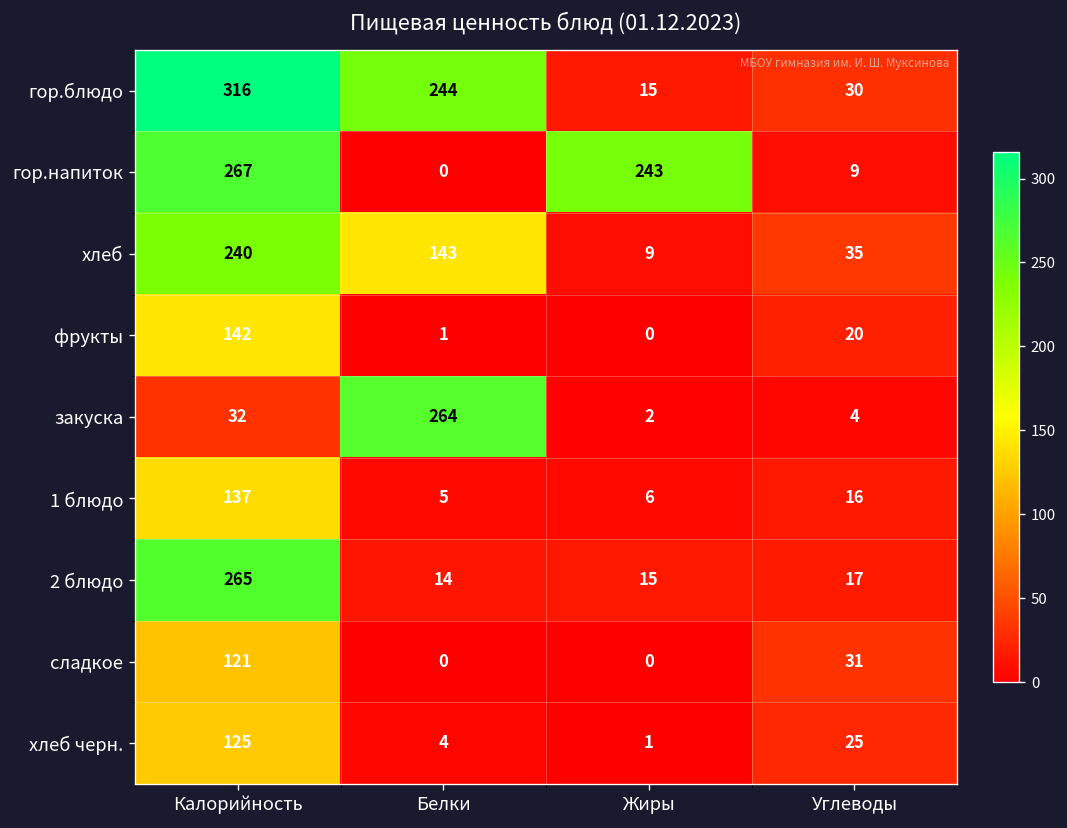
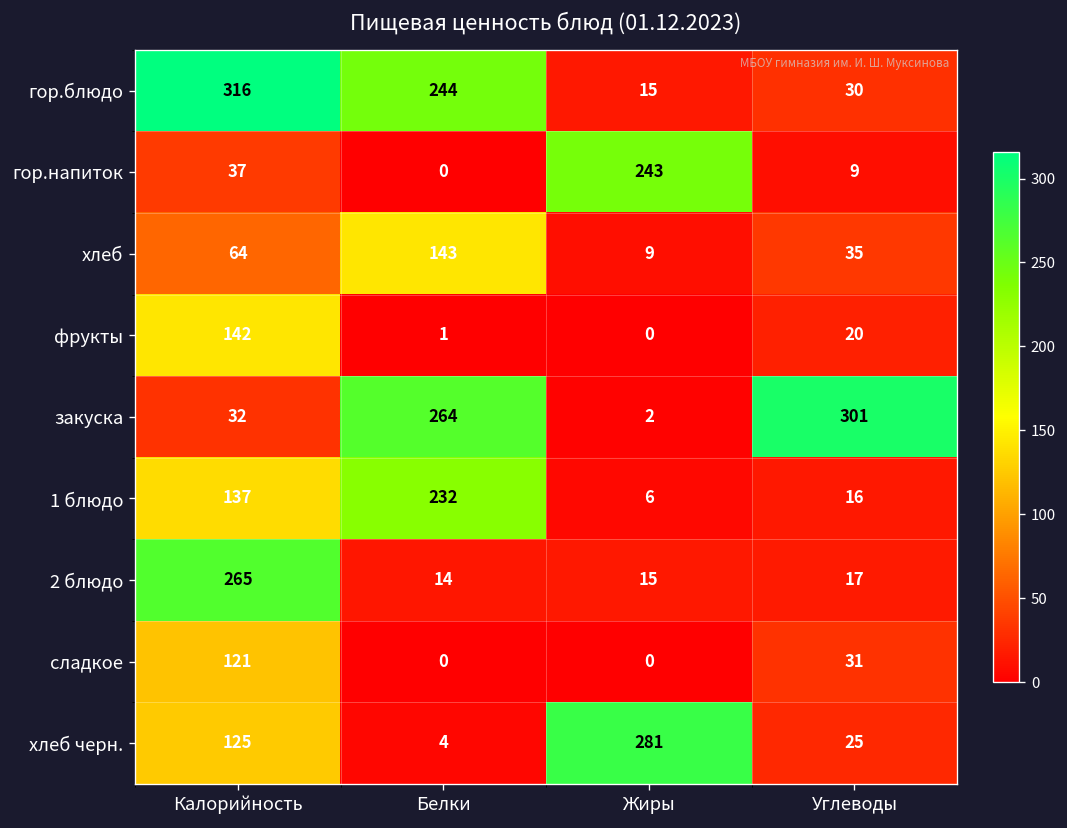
гор.напиток, Калорийность: 267 -> 37
хлеб, Калорийность: 240 -> 64
закуска, Углеводы: 4 -> 301
1 блюдо, Белки: 5 -> 232
хлеб черн., Жиры: 1 -> 281
